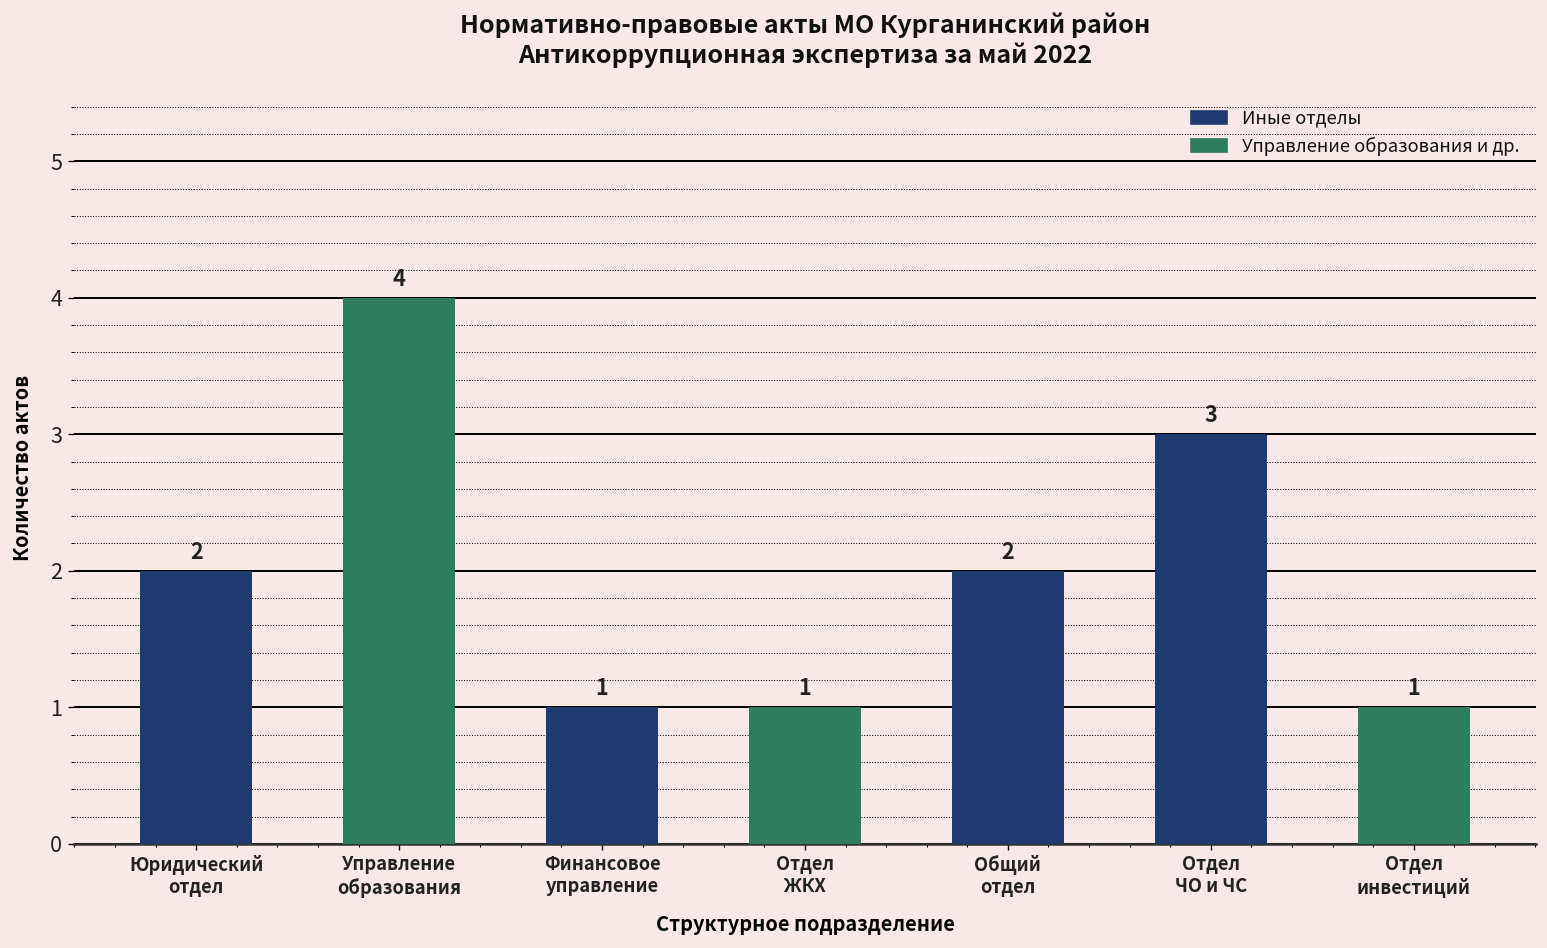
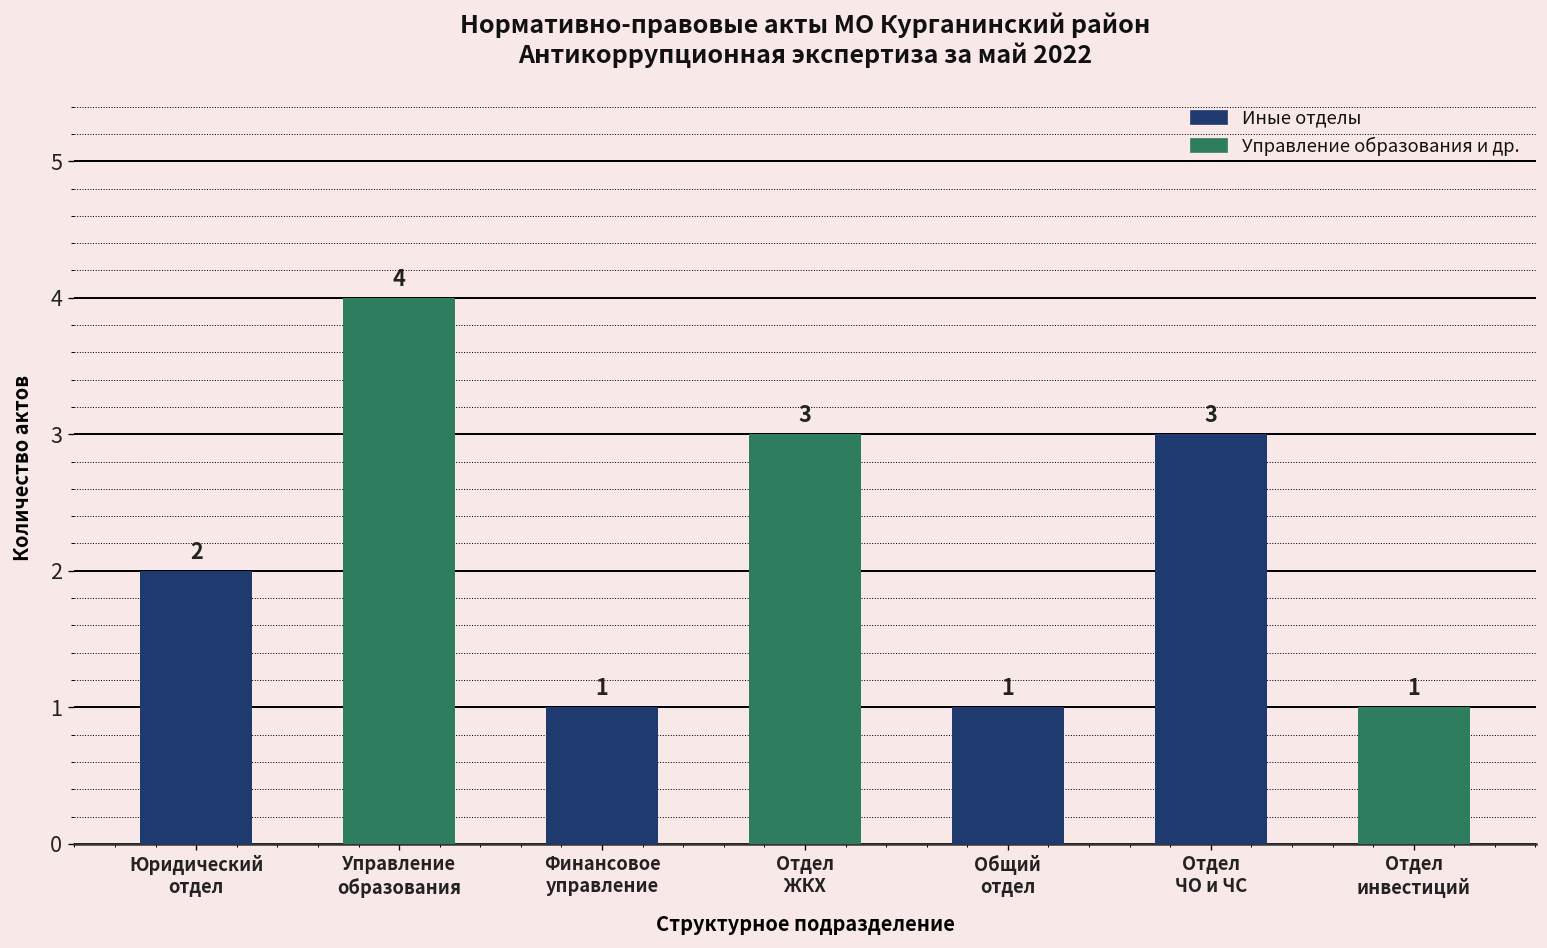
Отдел ЖКХ: 1 -> 3
Общий отдел: 2 -> 1
